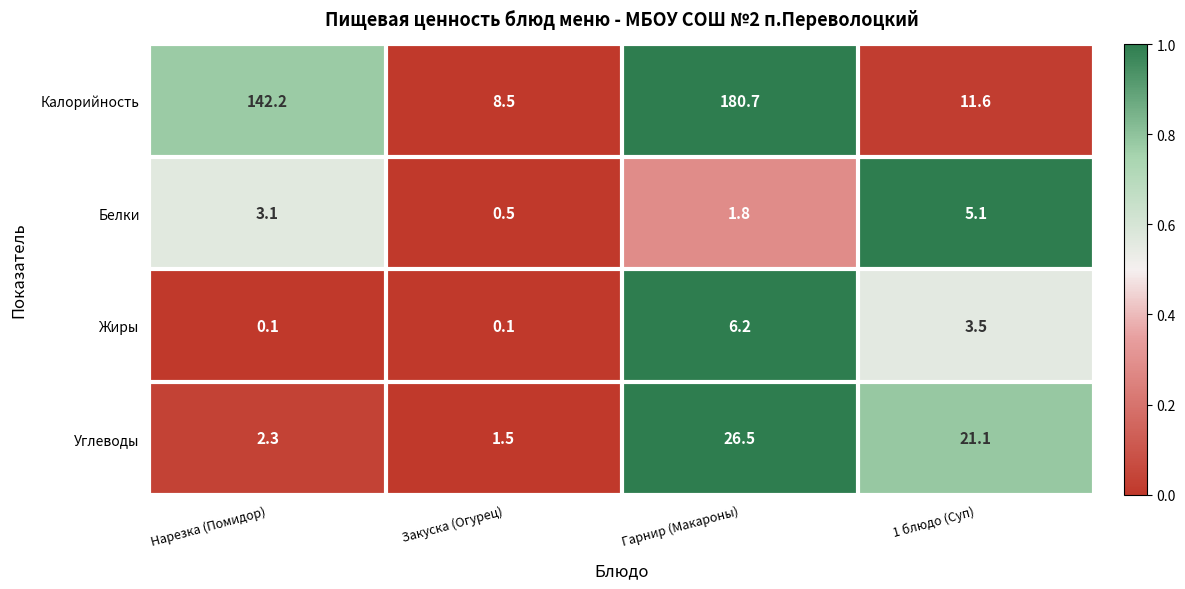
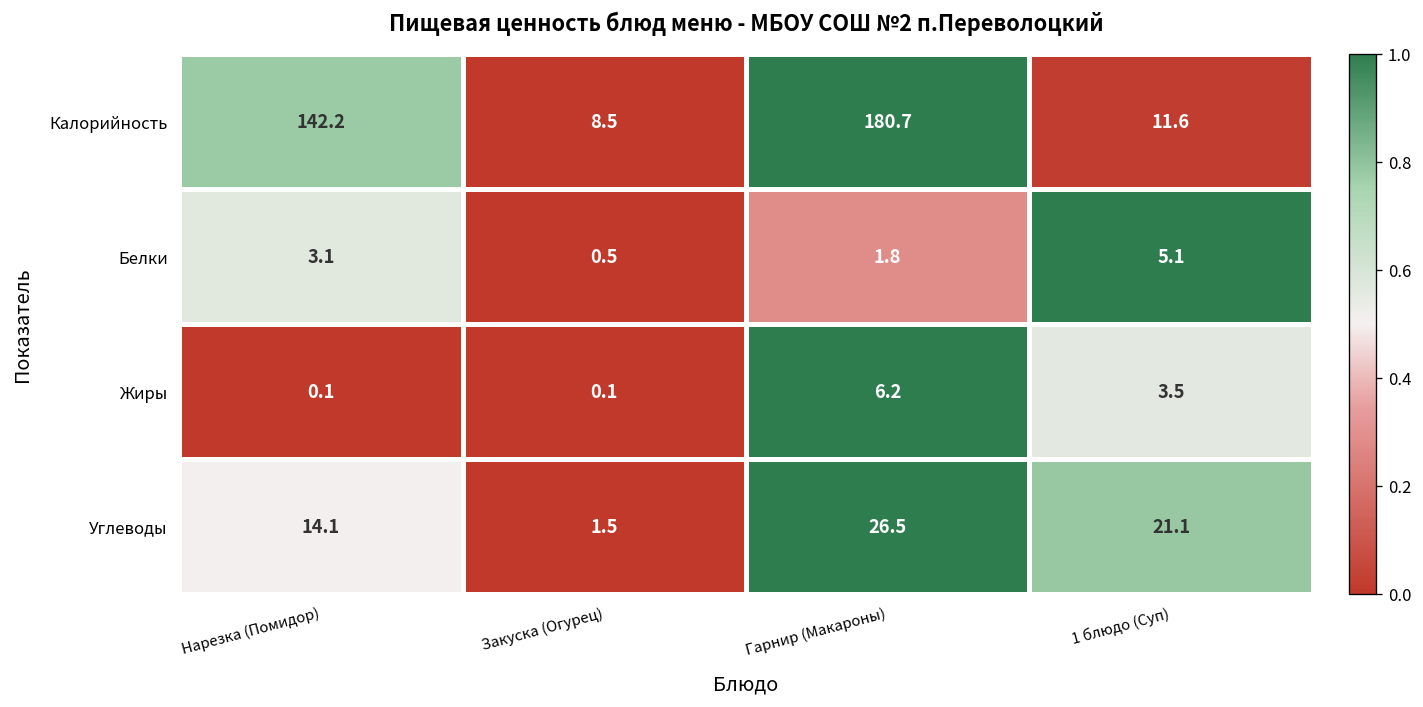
Углеводы, Нарезка (Помидор): 2.3 -> 14.1
